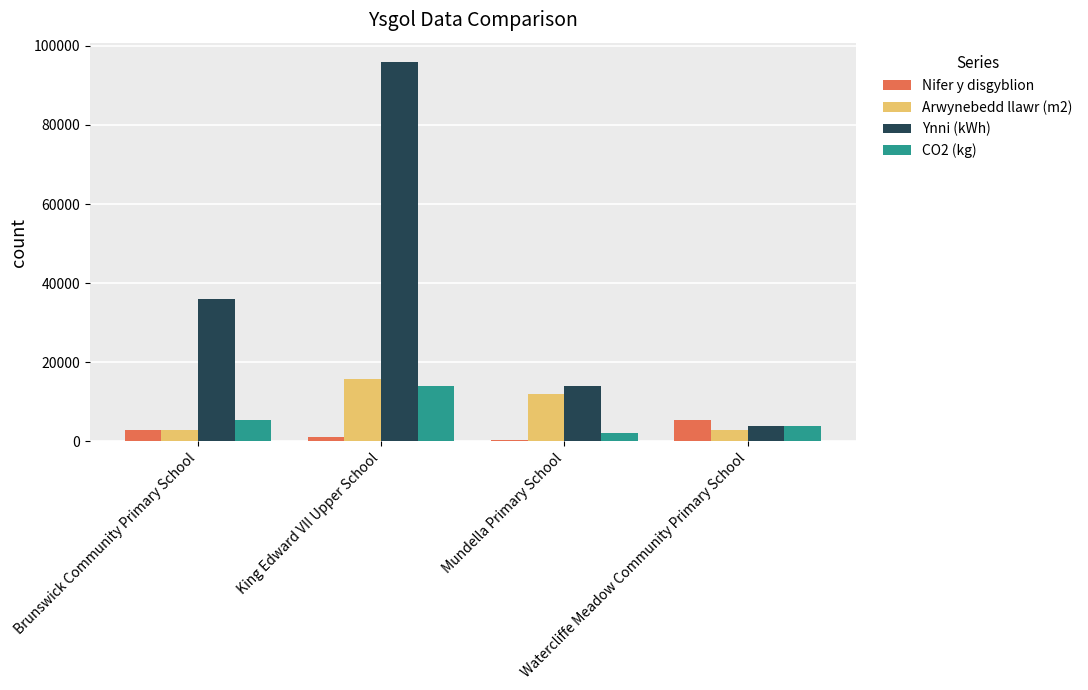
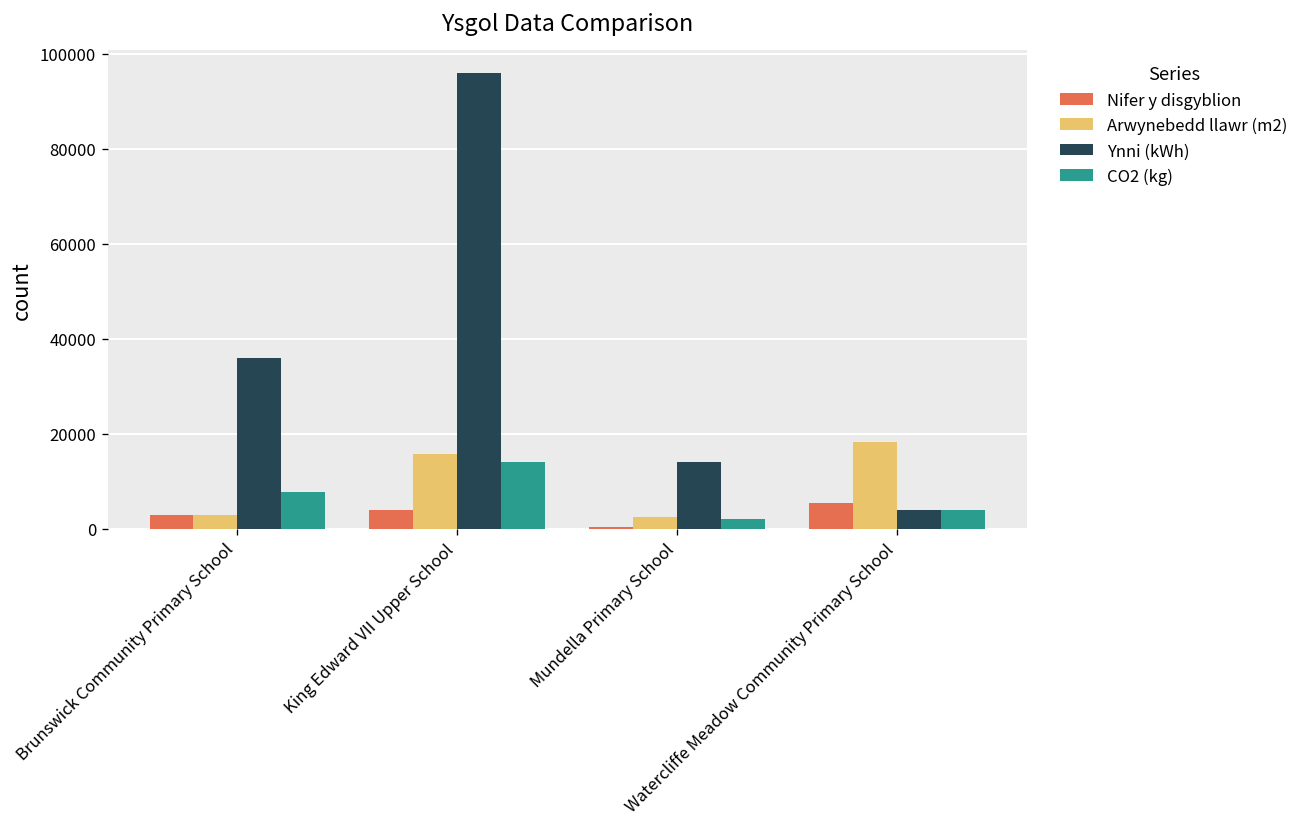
CO2 (kg), Brunswick Community Primary School: 5000 -> 8000
Nifer y disgyblion, King Edward VII Upper School: 1000 -> 4000
Arwynebedd llawr (m2), Mundella Primary School: 12000 -> 3000
Arwynebedd llawr (m2), Watercliffe Meadow Community Primary School: 3000 -> 18000
